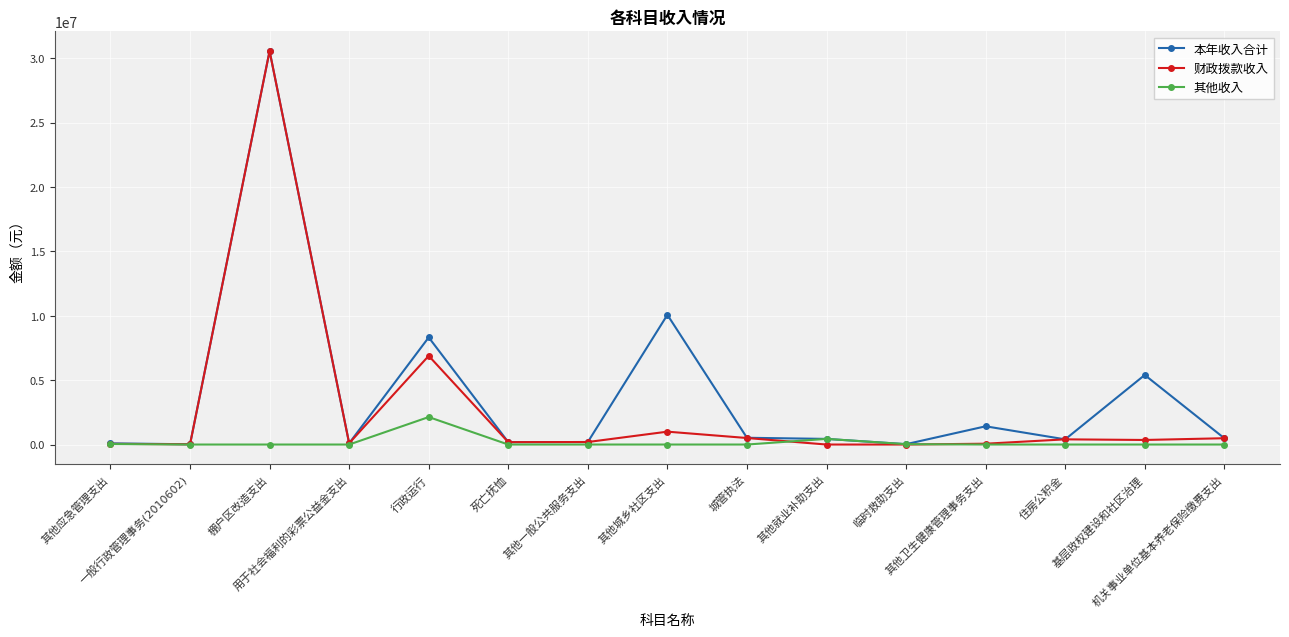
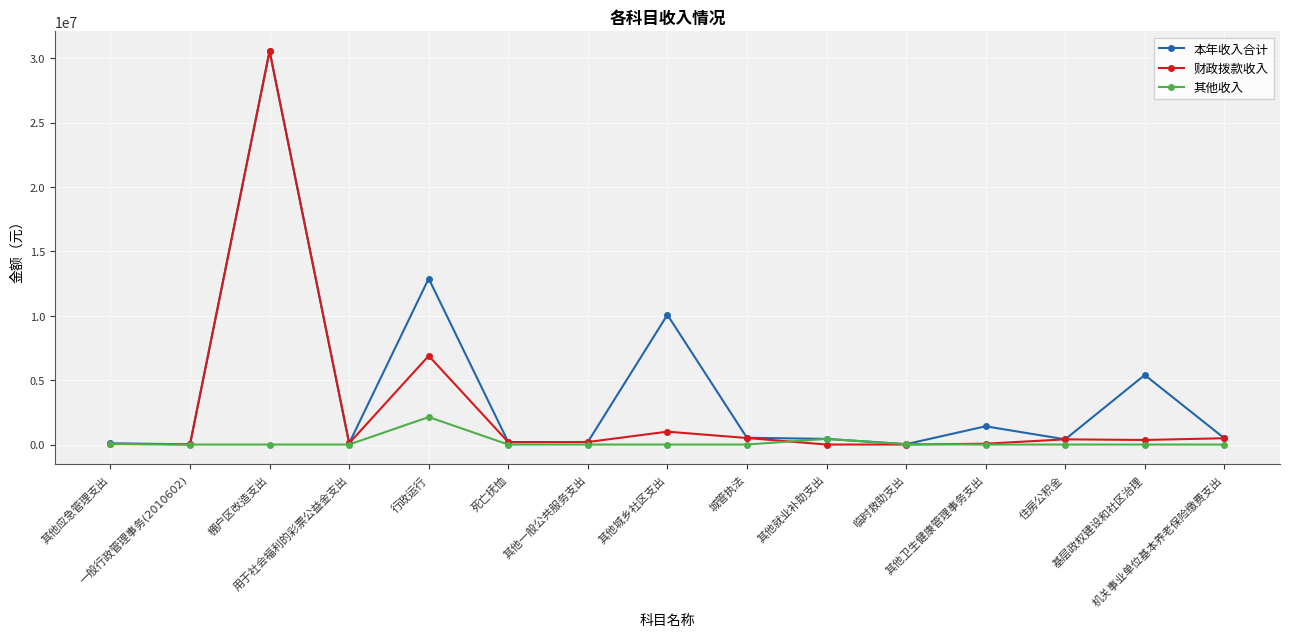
本年收入合计, 行政运行: 8300000 -> 12900000
